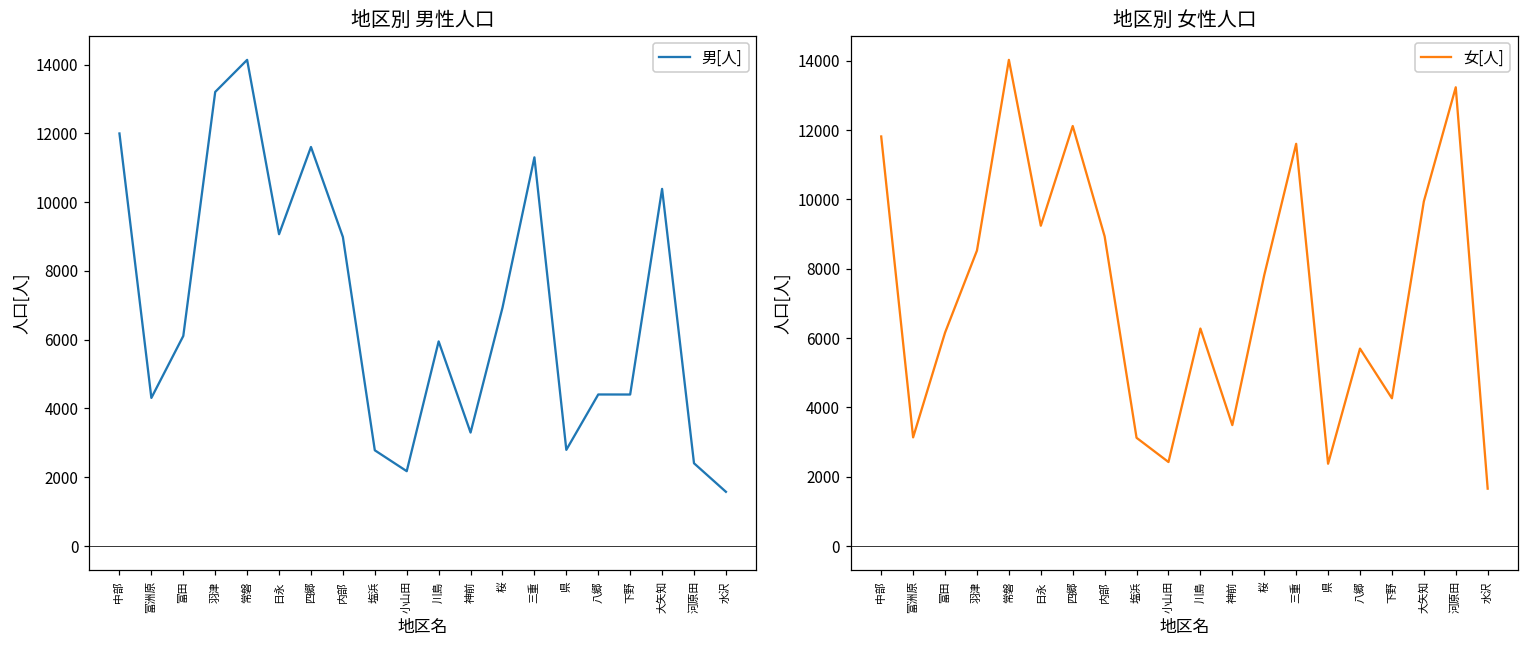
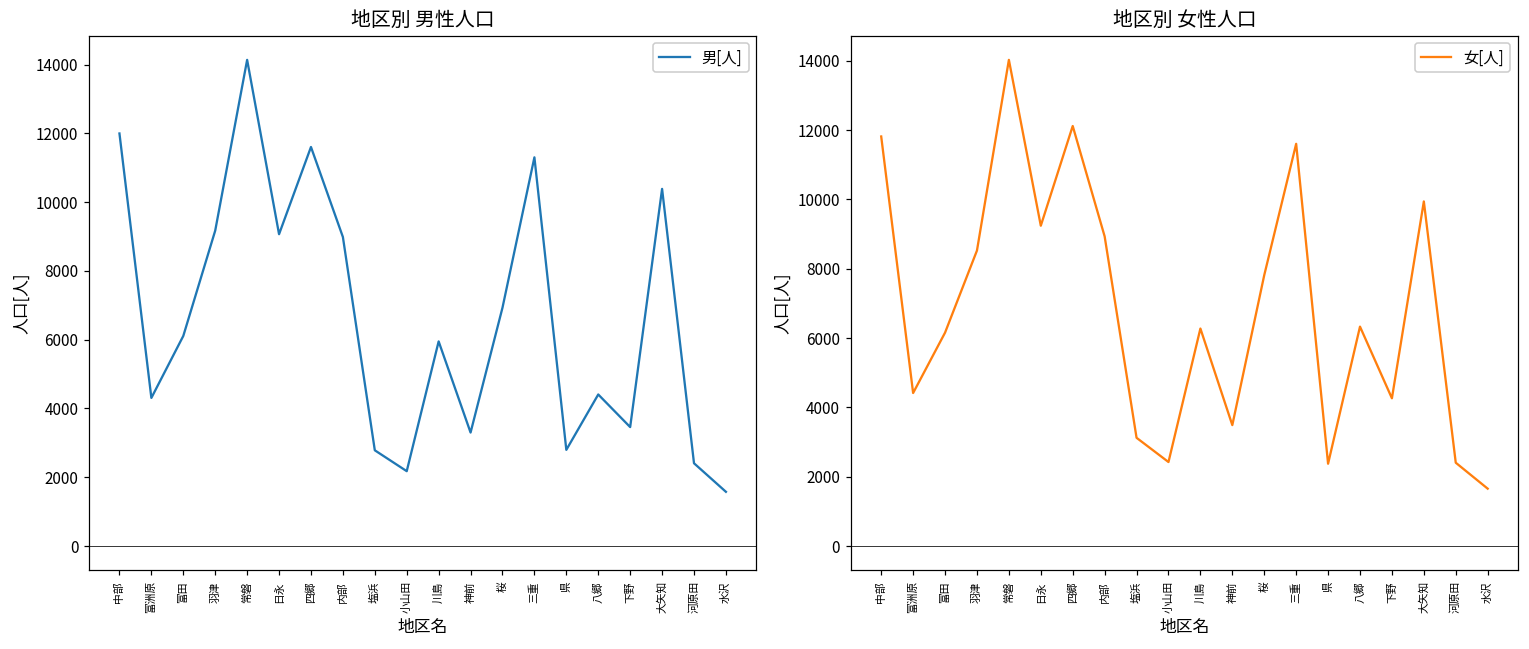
地区別 男性人口, 羽津: 13200 -> 9200
地区別 男性人口, 下野: 4400 -> 3500
地区別 女性人口, 富洲原: 3100 -> 4400
地区別 女性人口, 八郷: 5700 -> 6300
地区別 女性人口, 河原田: 13200 -> 2400
